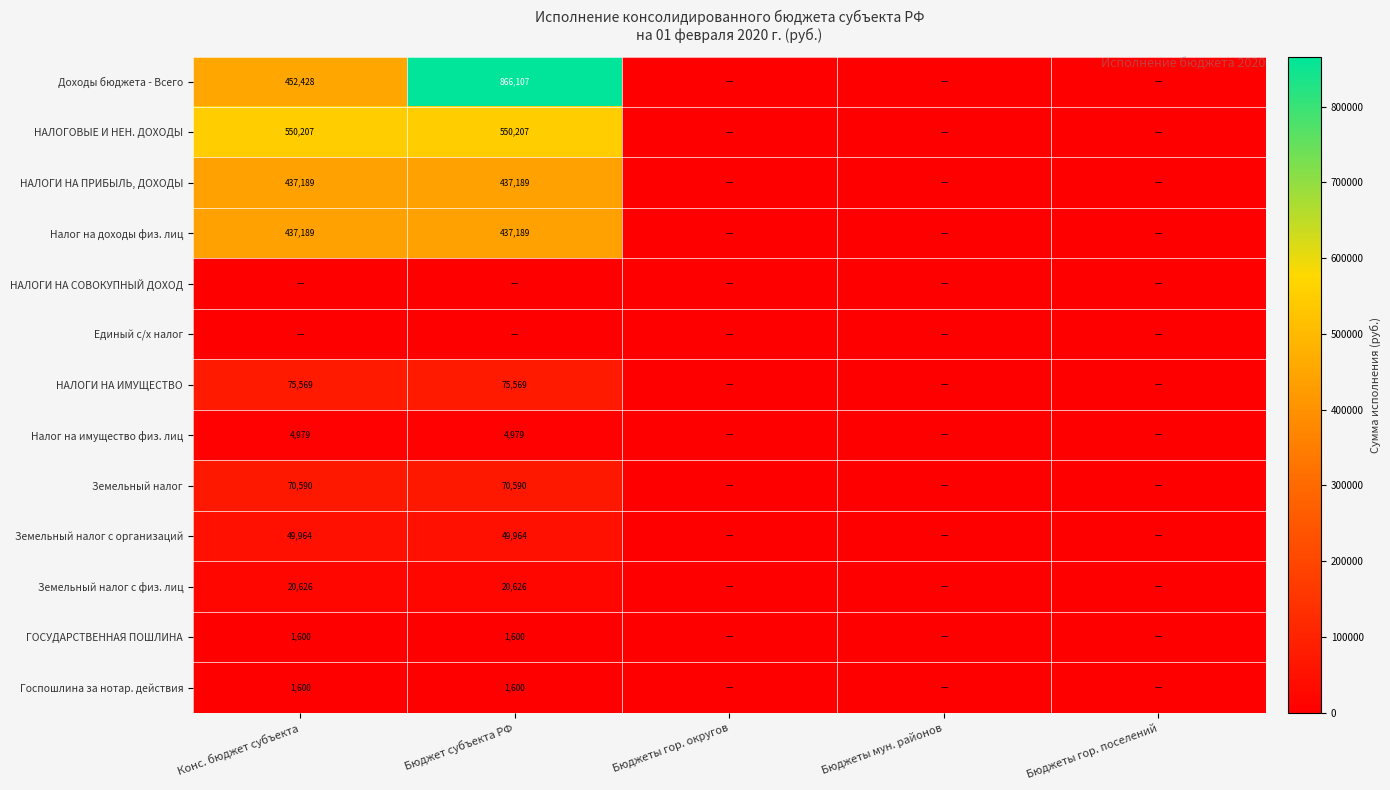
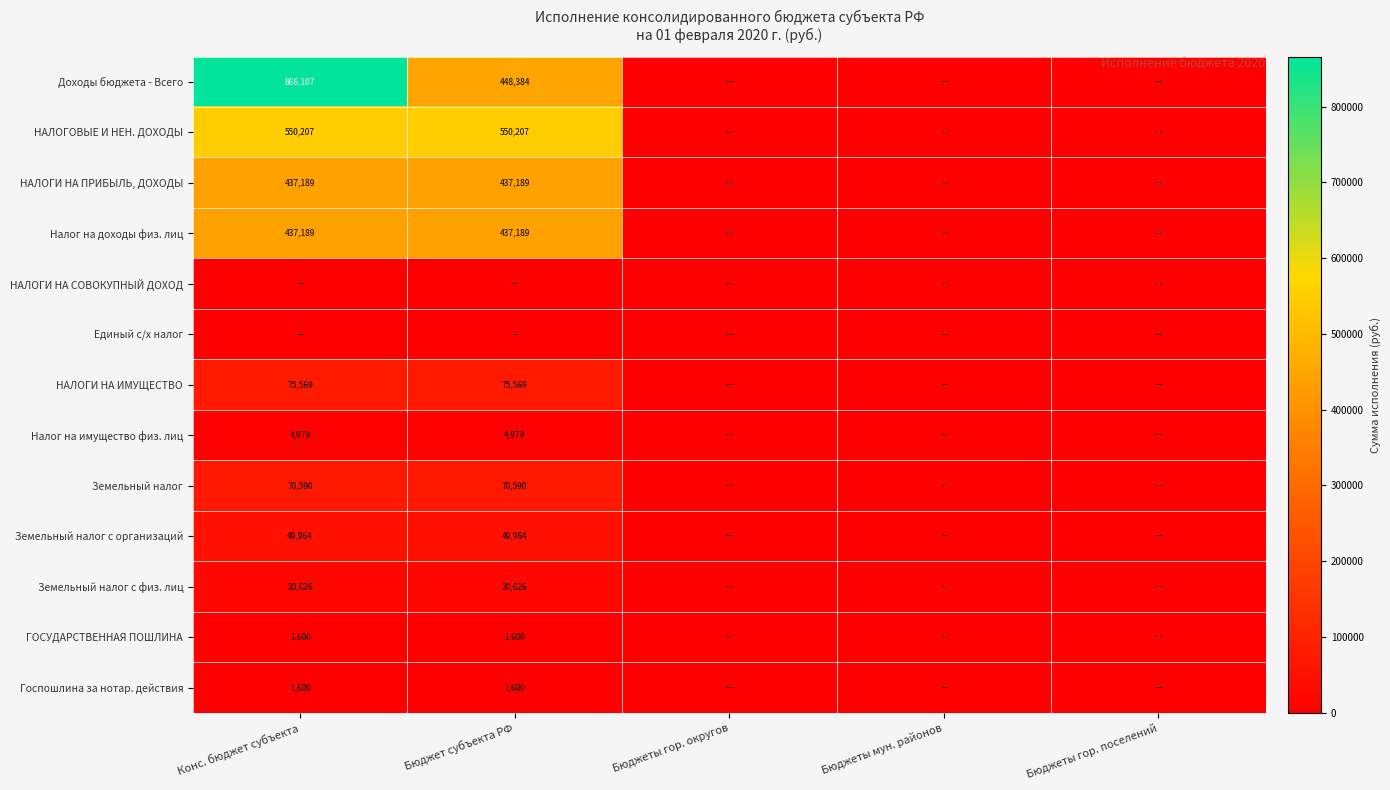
Доходы бюджета - Всего, Конс. бюджет субъекта: 452,428 -> 866,107
Доходы бюджета - Всего, Бюджет субъекта РФ: 866,107 -> 448,384
